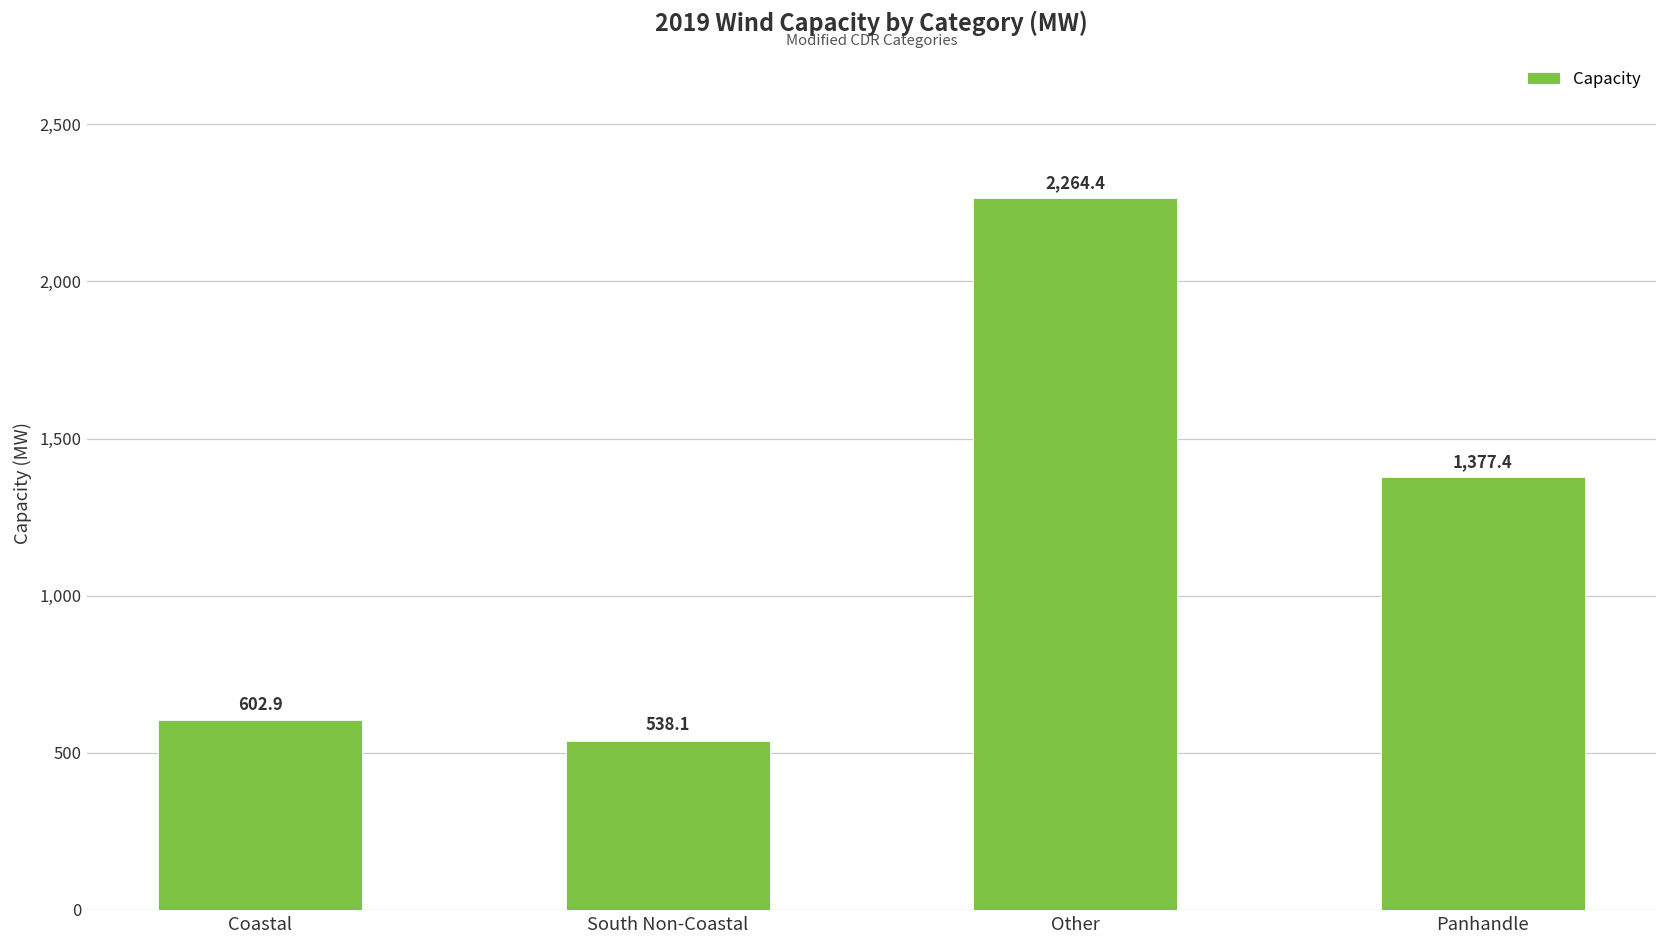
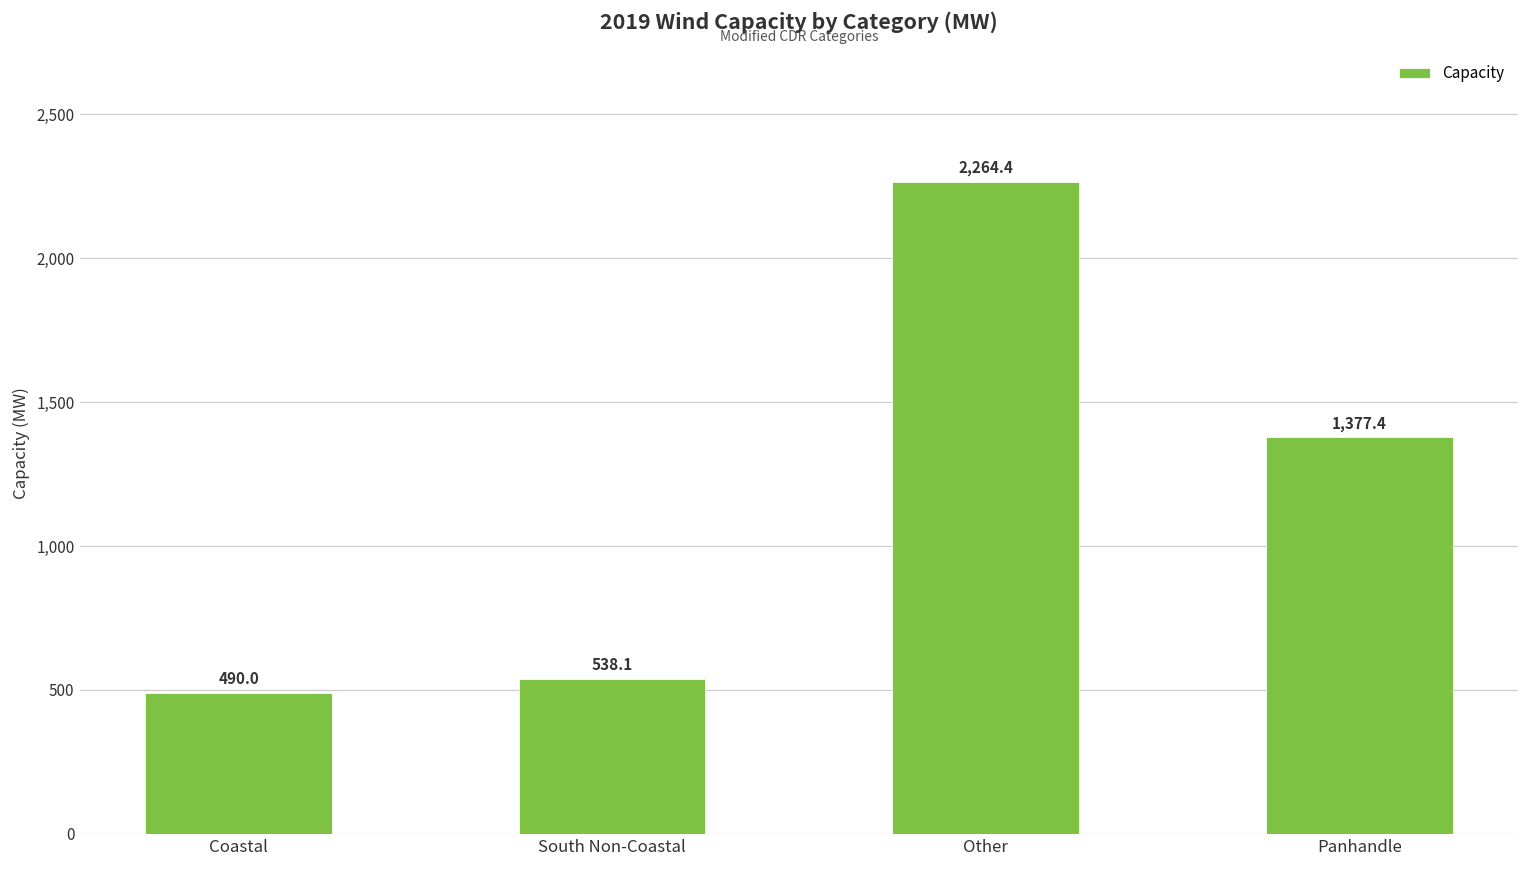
Coastal: 602.9 -> 490.0
